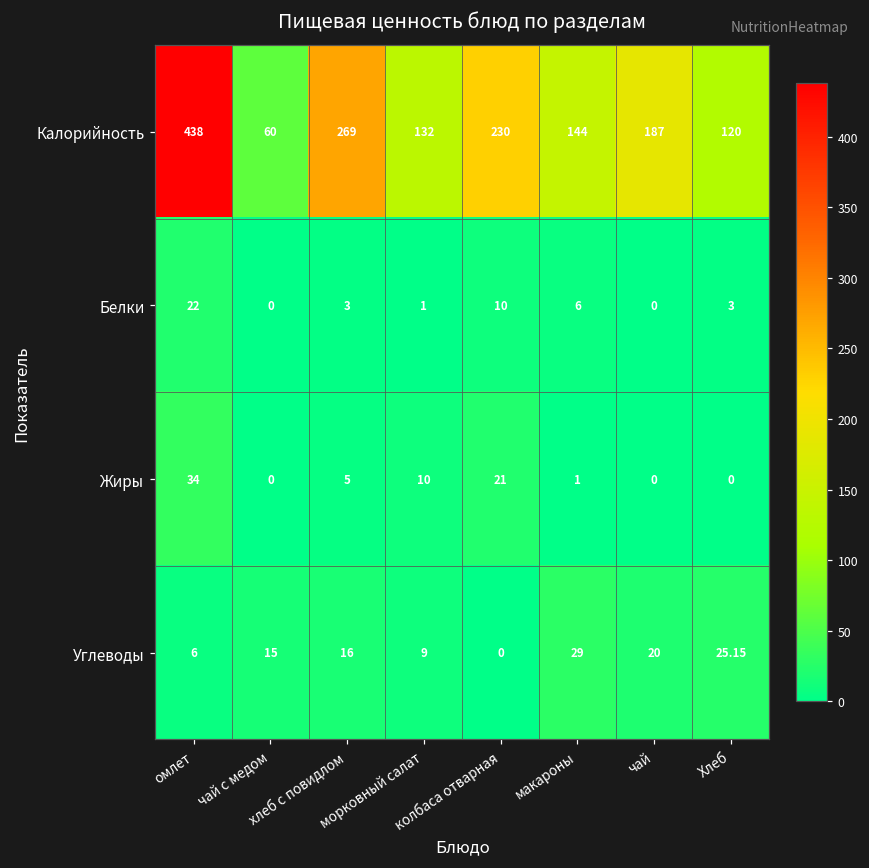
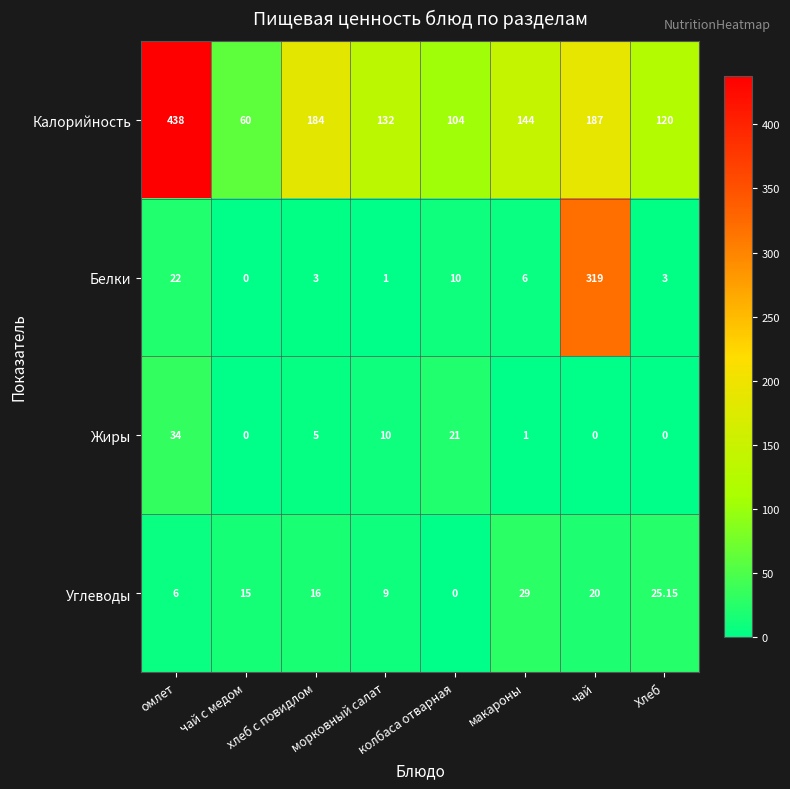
Калорийность, хлеб с повидлом: 269 -> 184
Калорийность, колбаса отварная: 230 -> 104
Белки, чай: 0 -> 319
